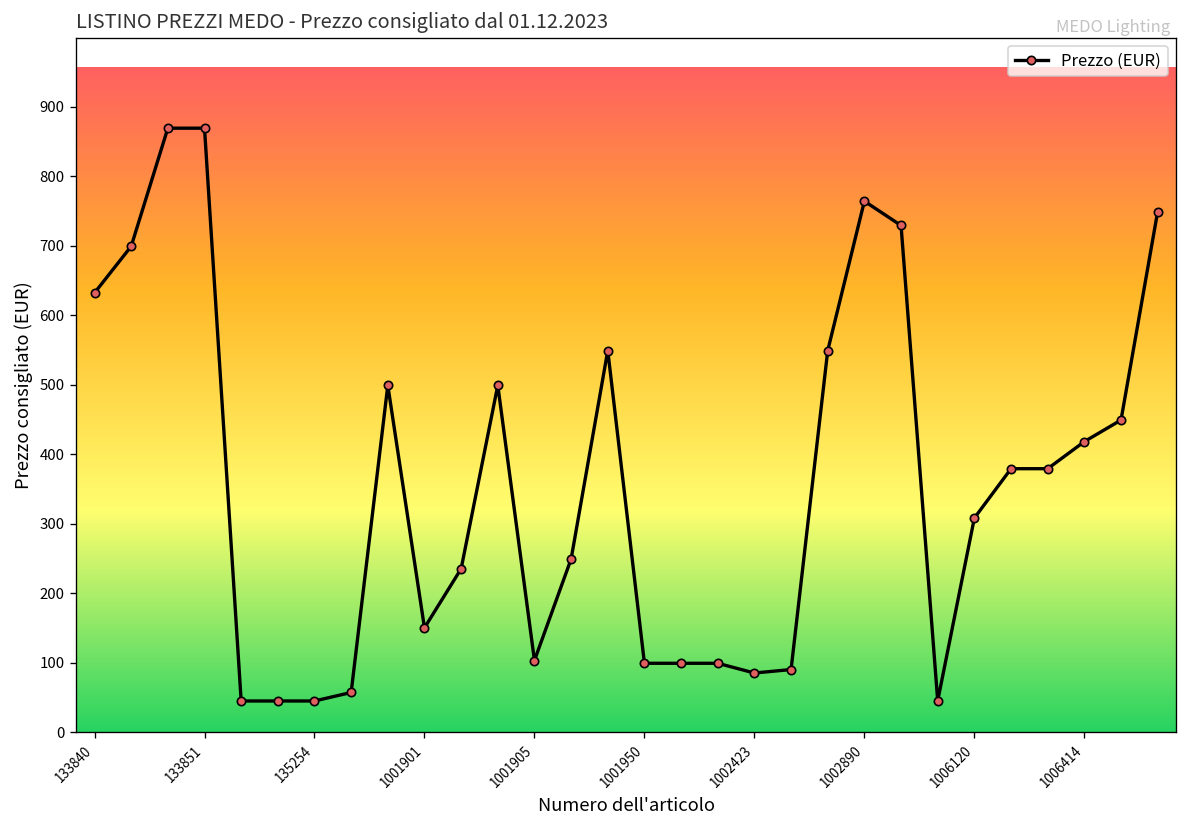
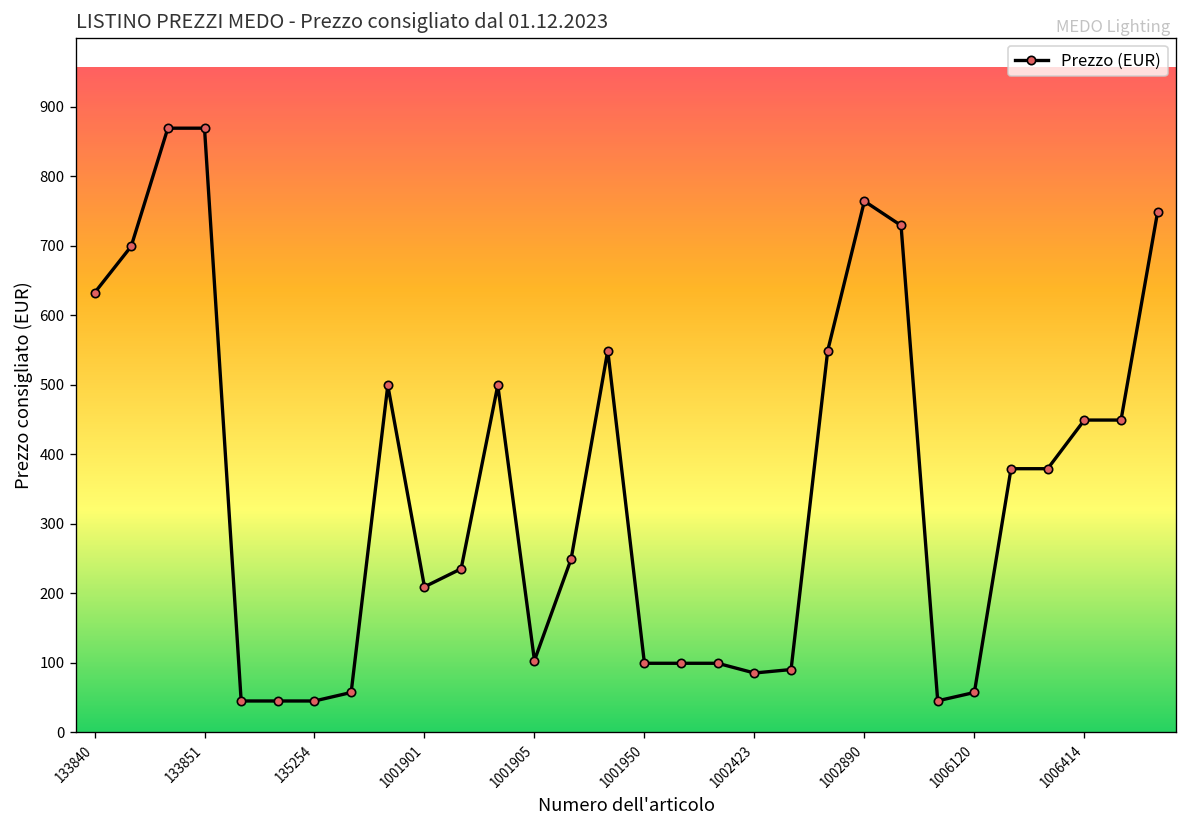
1001901: 150 -> 210
1006120: 310 -> 60
1006414: 420 -> 450
